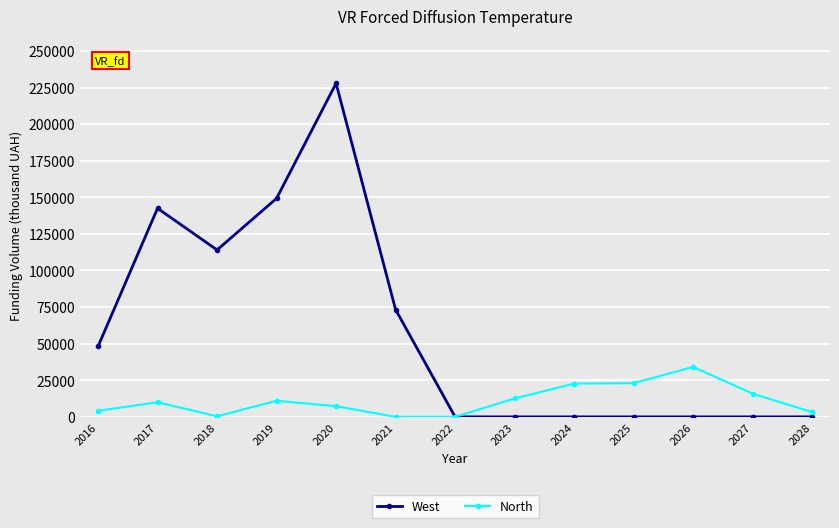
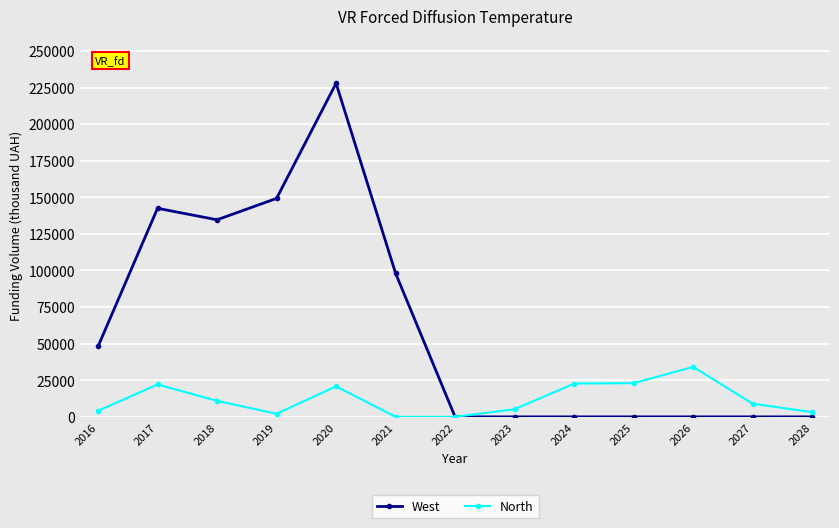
North, 2017: 10000 -> 22000
West, 2018: 114000 -> 135000
North, 2018: 0 -> 11000
North, 2019: 11000 -> 2000
North, 2020: 7000 -> 21000
West, 2021: 73000 -> 98000
North, 2023: 13000 -> 5000
North, 2027: 16000 -> 9000
